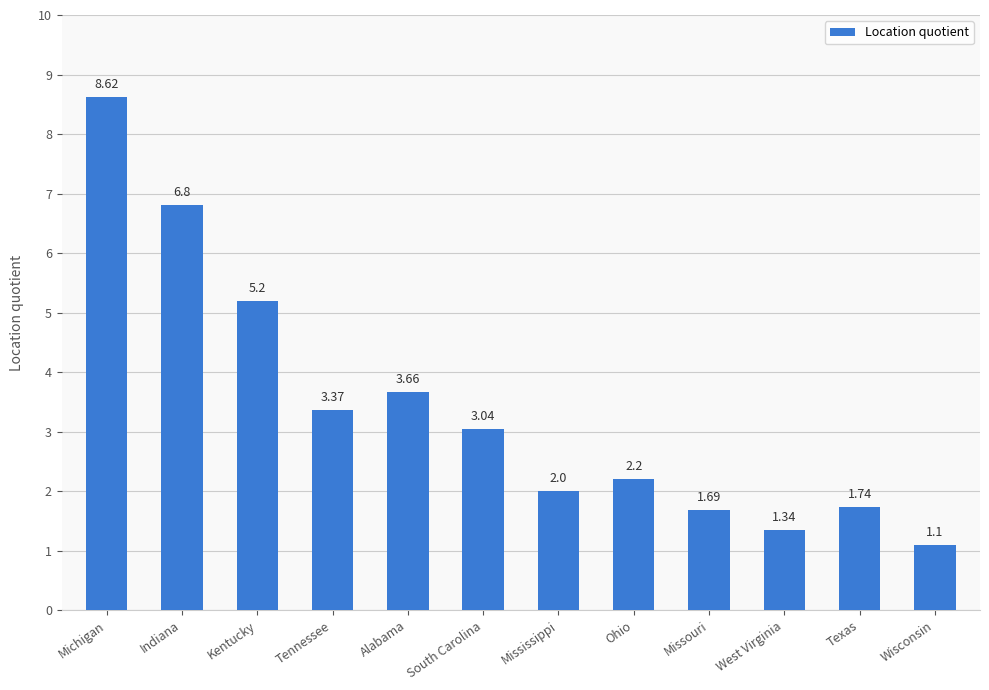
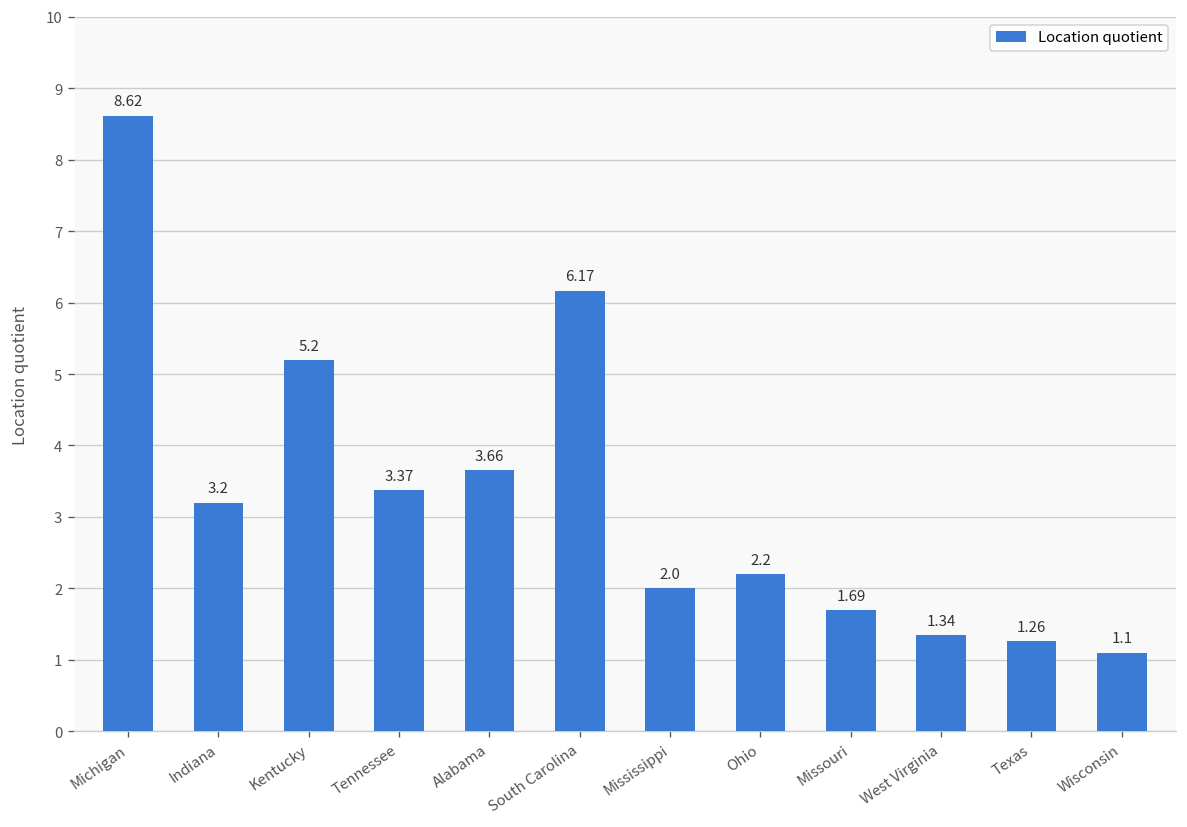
Indiana: 6.8 -> 3.2
South Carolina: 3.04 -> 6.17
Texas: 1.74 -> 1.26
